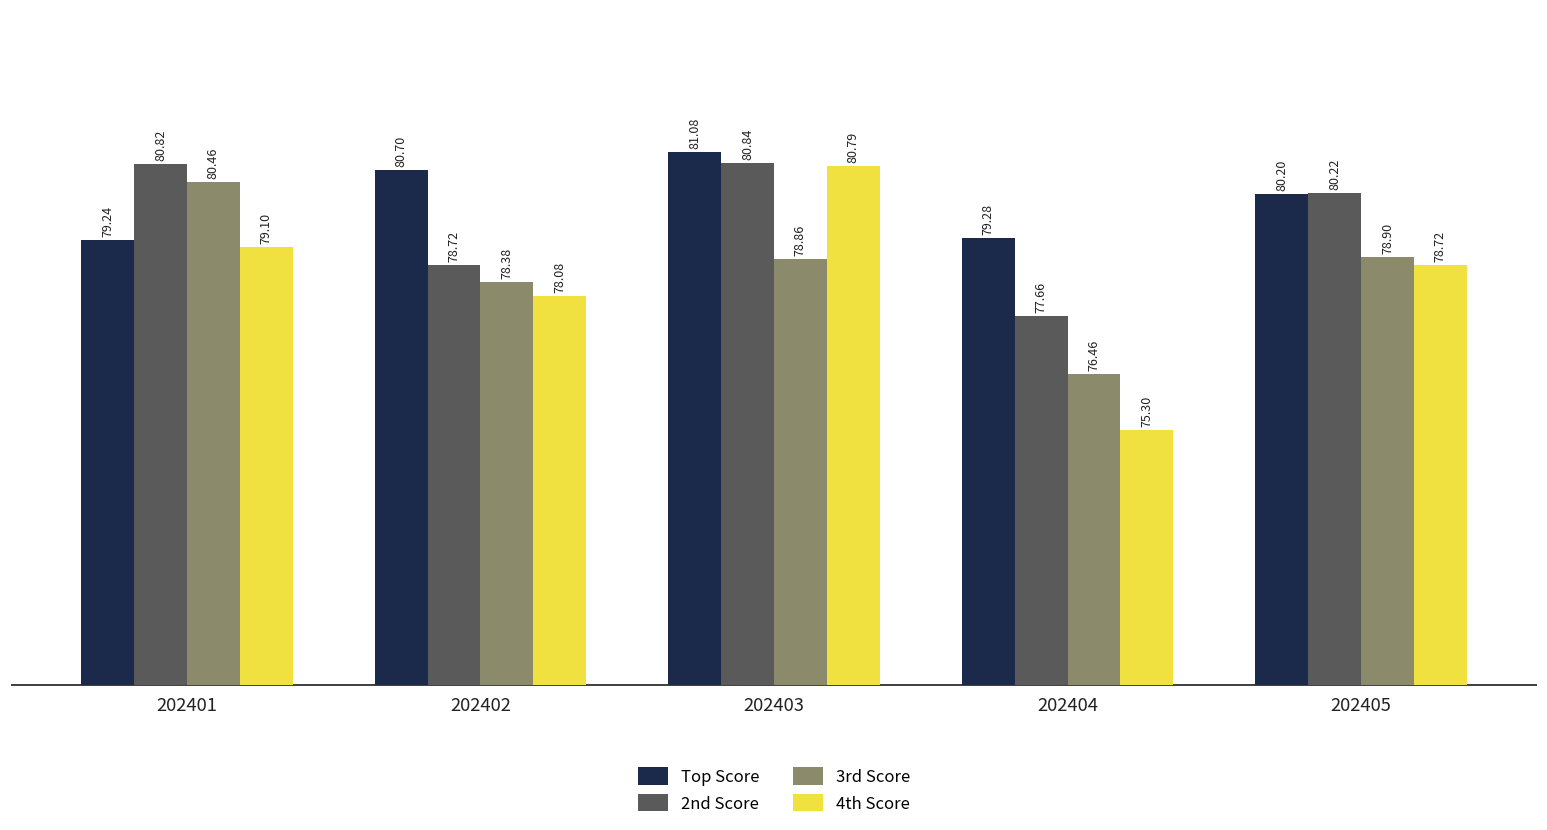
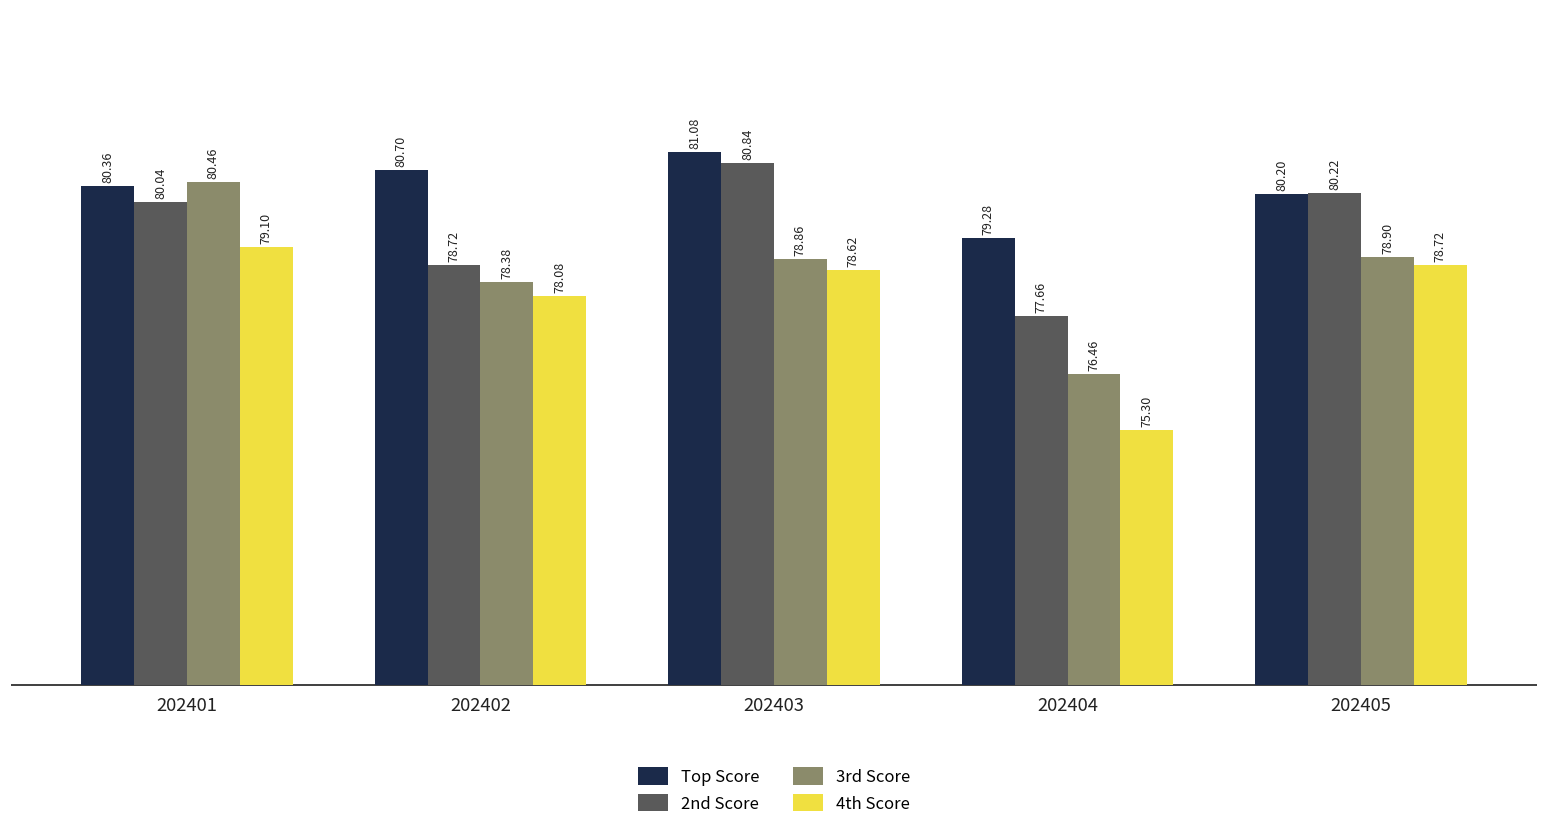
Top Score, 202401: 79.24 -> 80.36
2nd Score, 202401: 80.82 -> 80.04
4th Score, 202403: 80.79 -> 78.62
